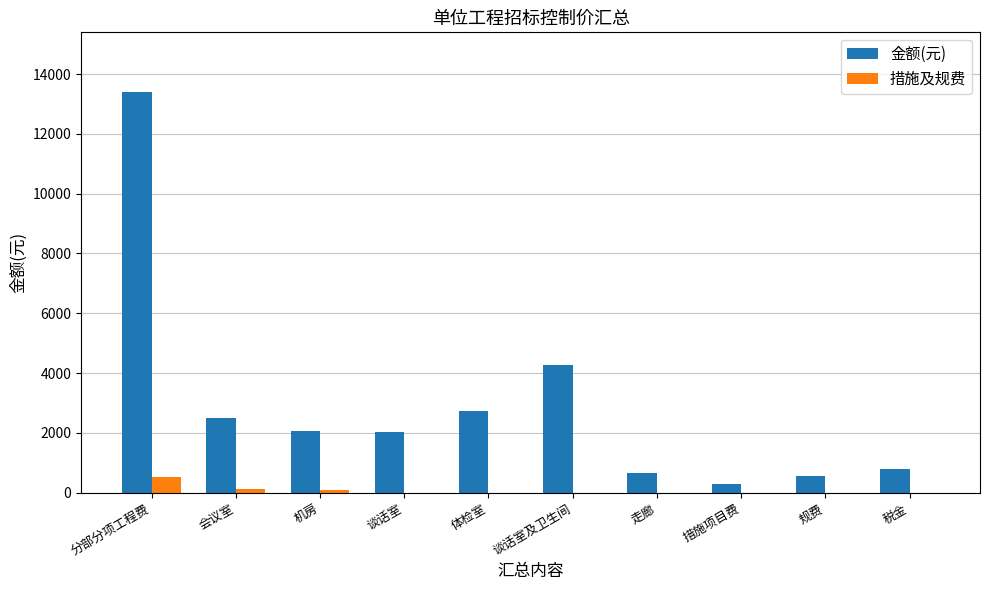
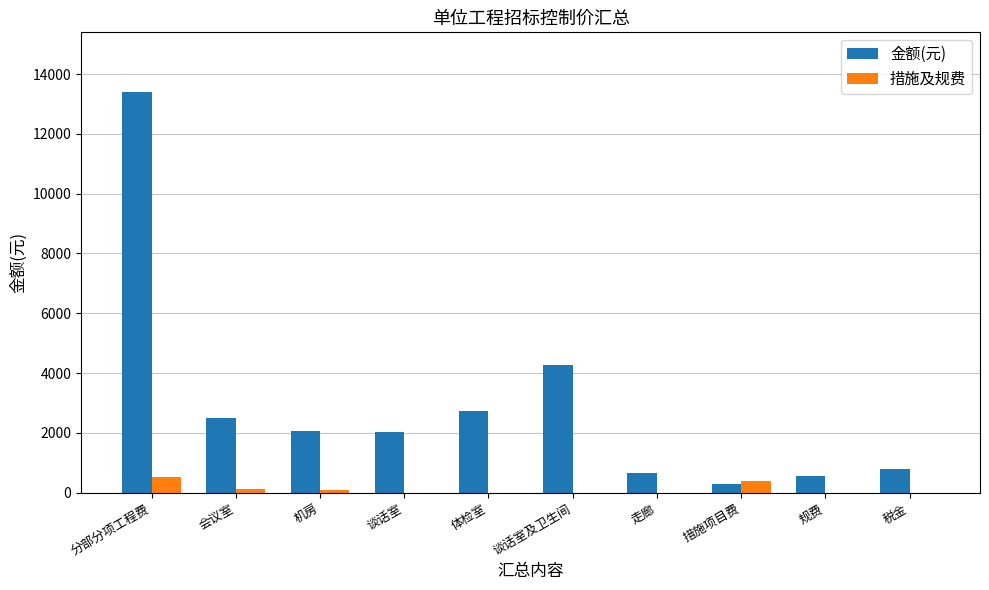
措施及规费, 措施项目费: 0 -> 400
